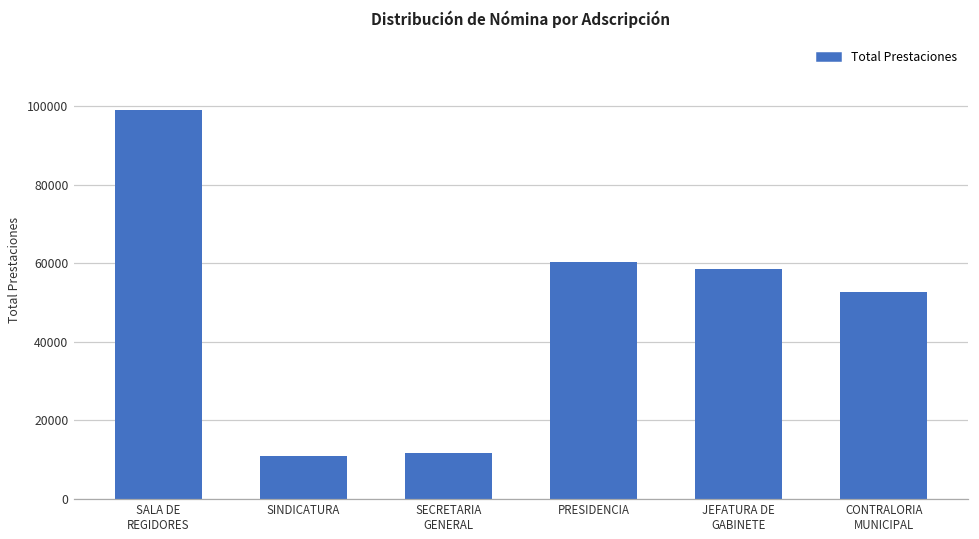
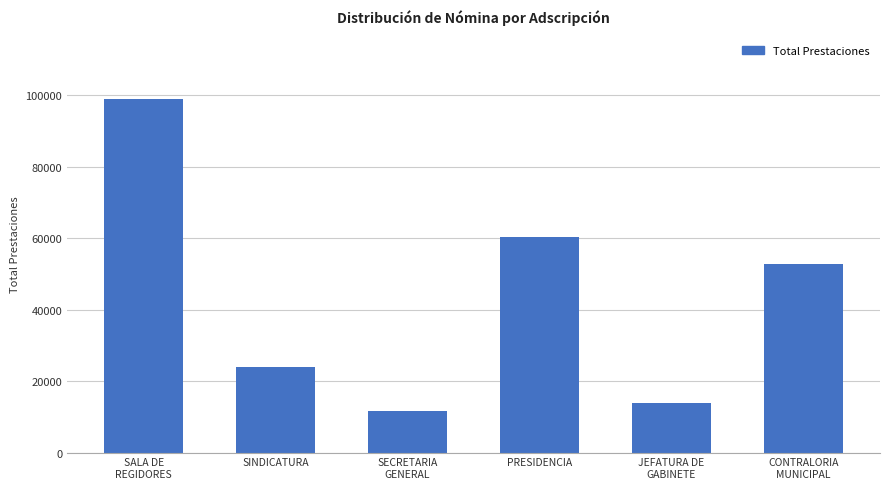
SINDICATURA: 11000 -> 24000
JEFATURA DE GABINETE: 59000 -> 14000
